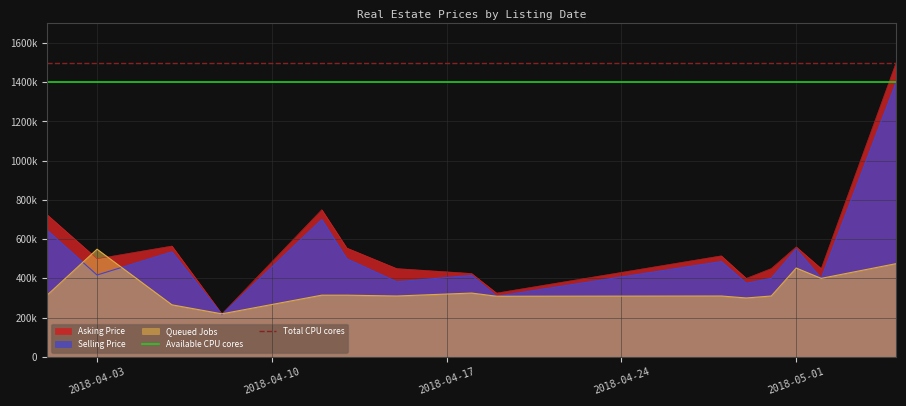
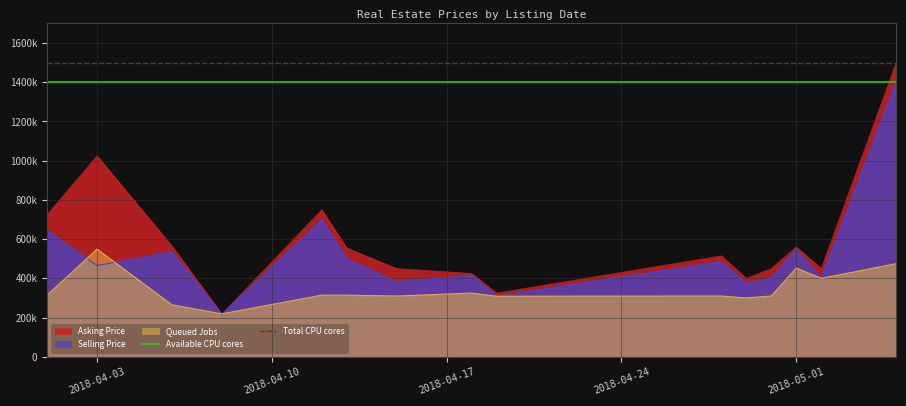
Asking Price, 2018-04-03: 500000 -> 1020000
Selling Price, 2018-04-03: 420000 -> 470000
